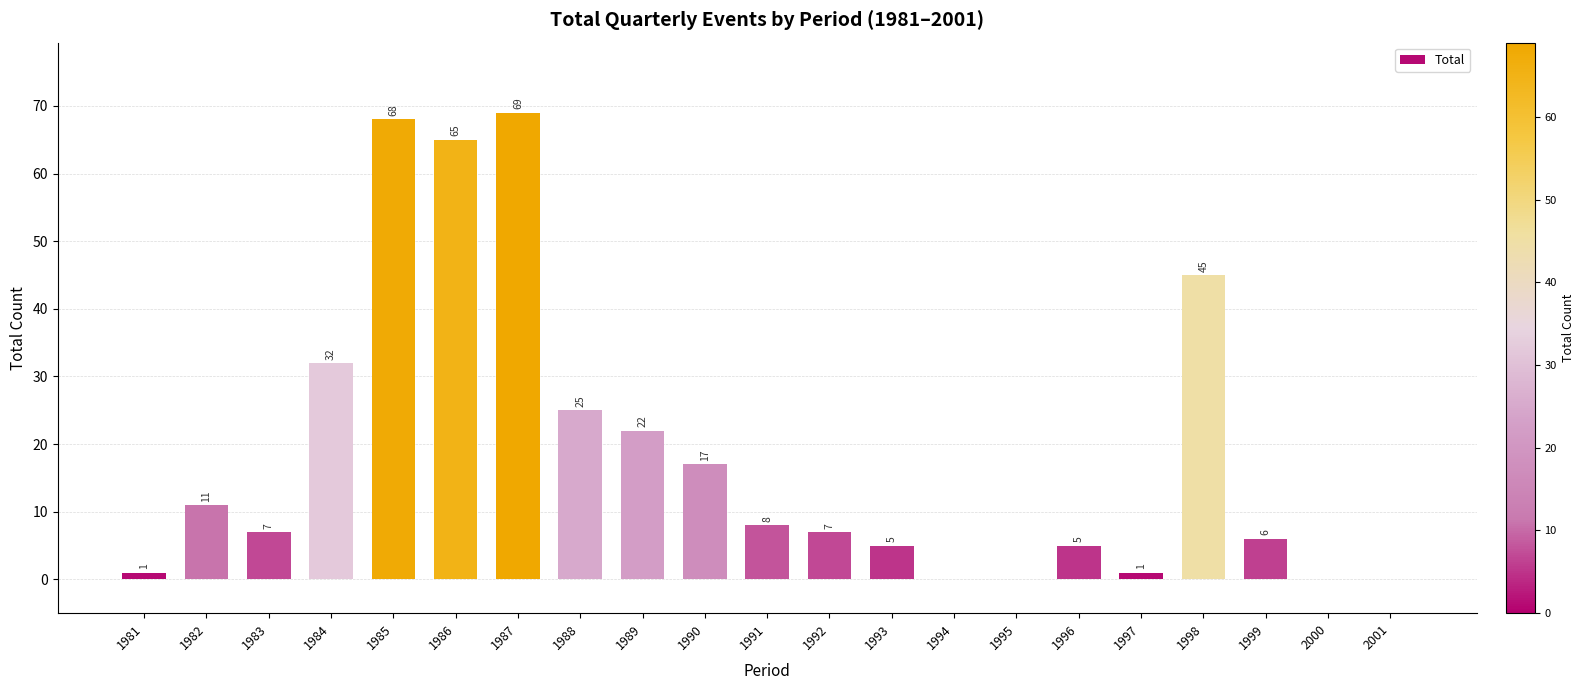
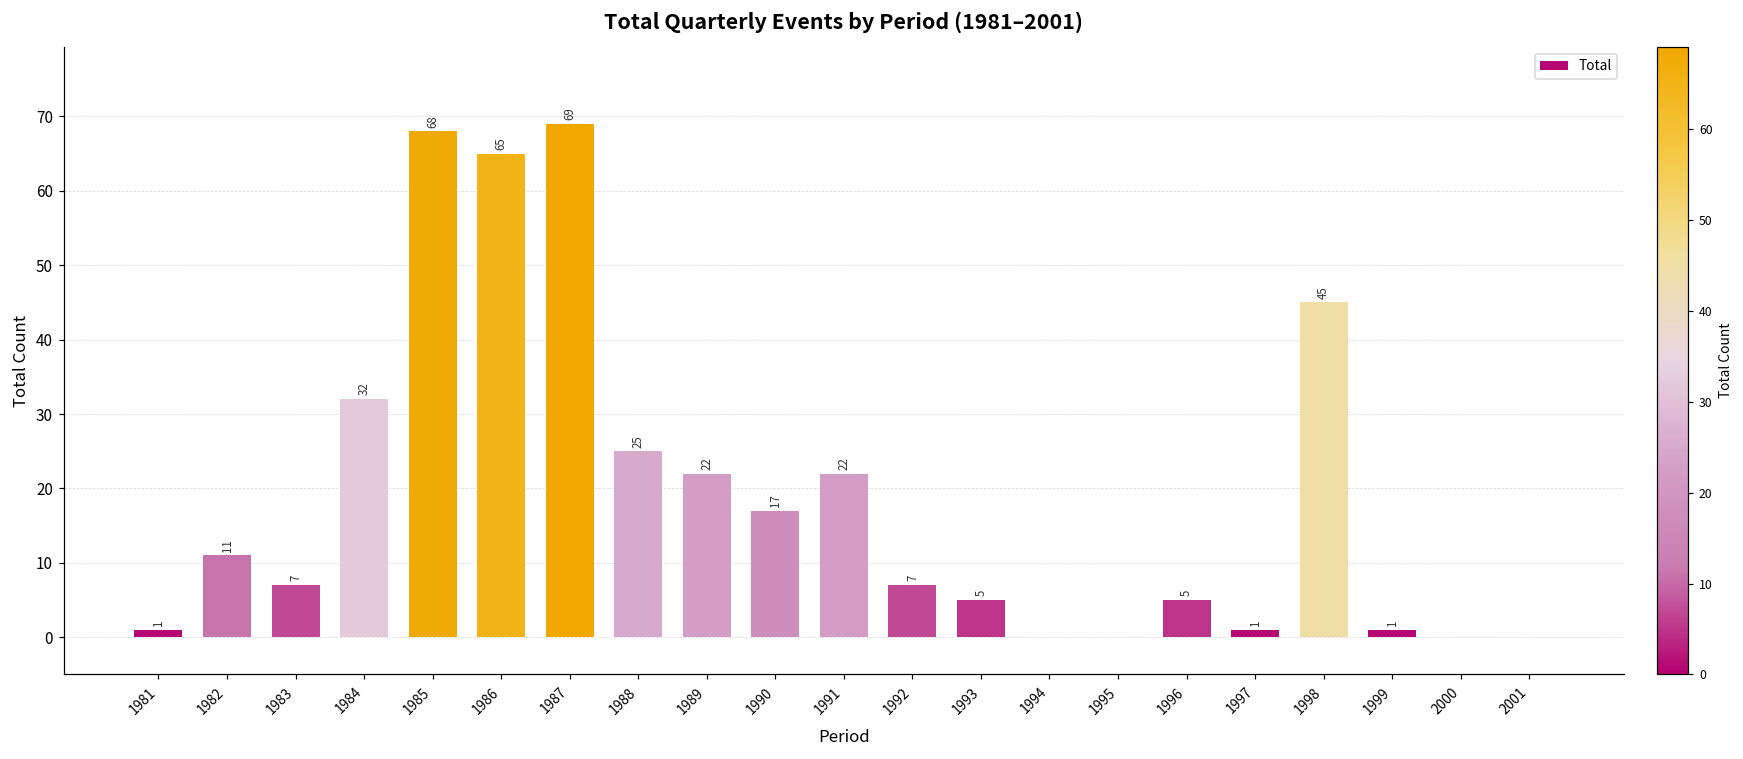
1991: 8 -> 22
1999: 6 -> 1
